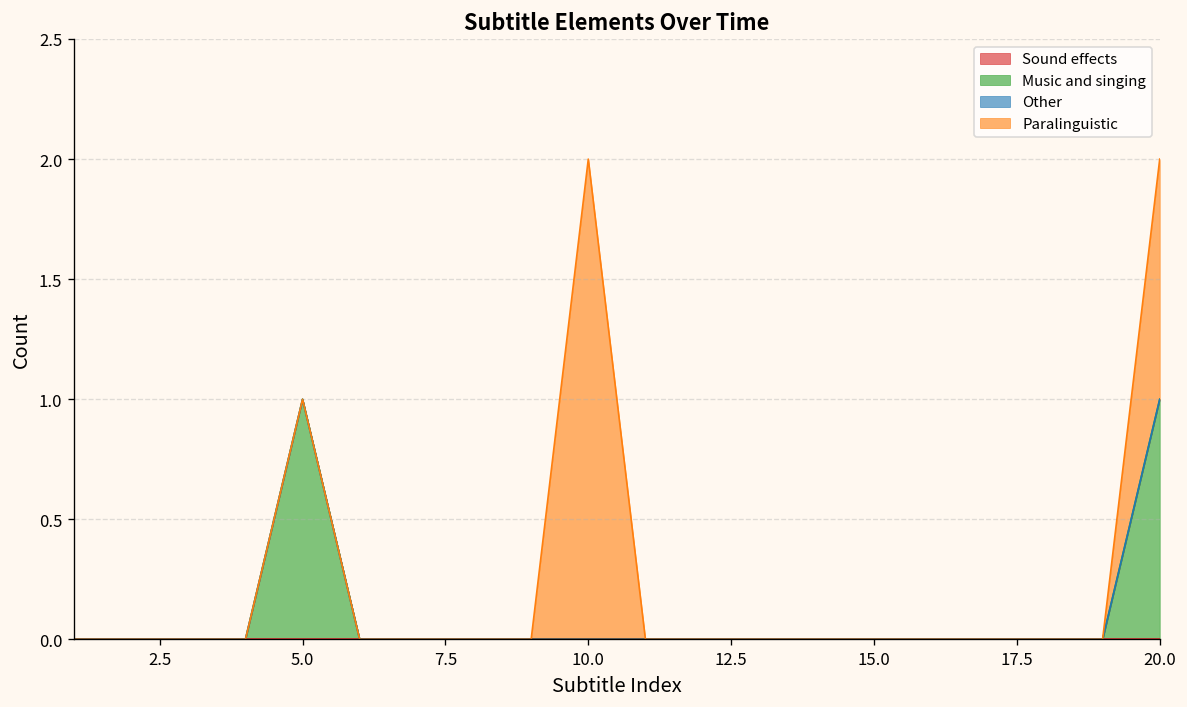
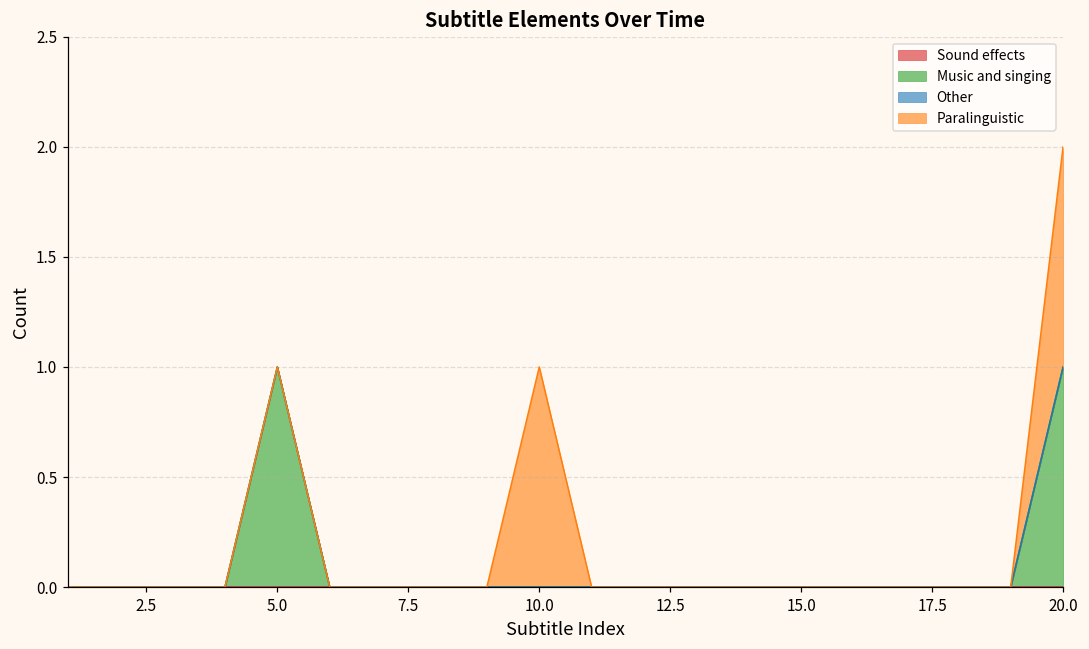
Paralinguistic, 10.0: 2 -> 1
